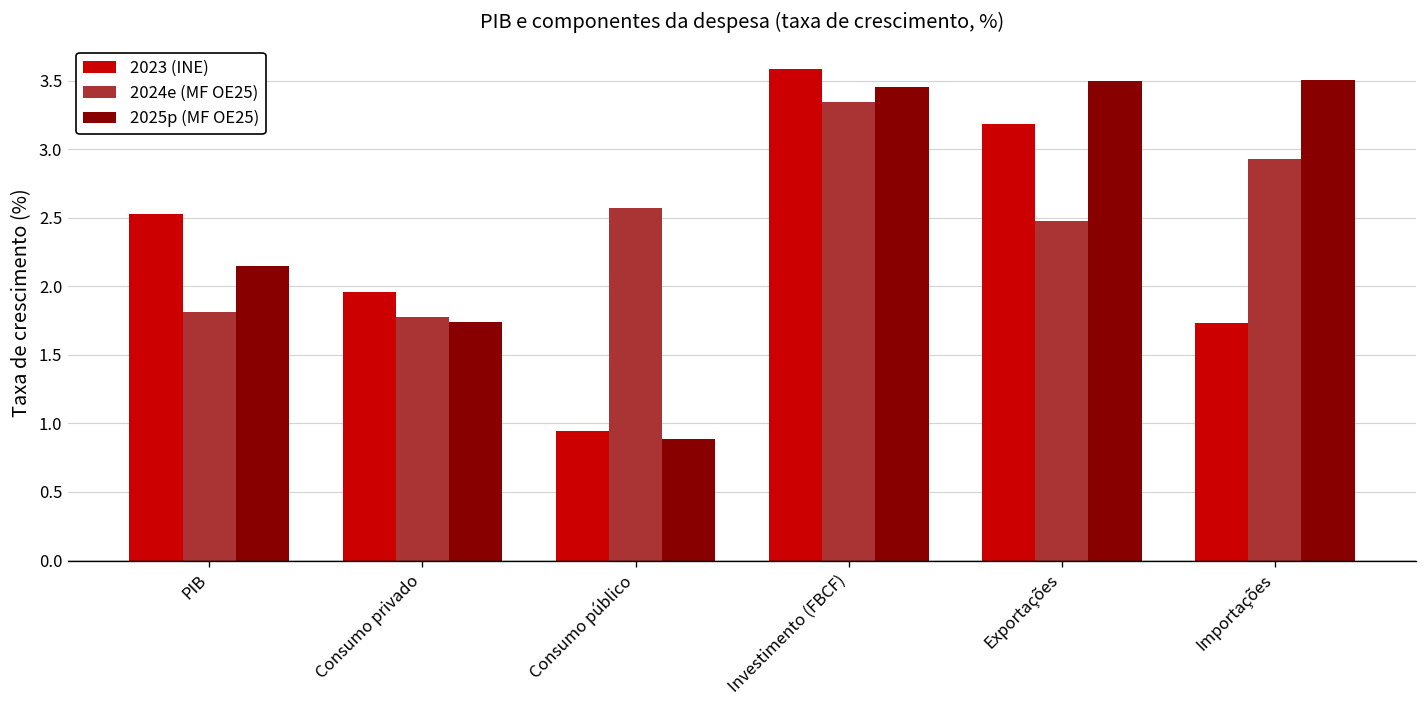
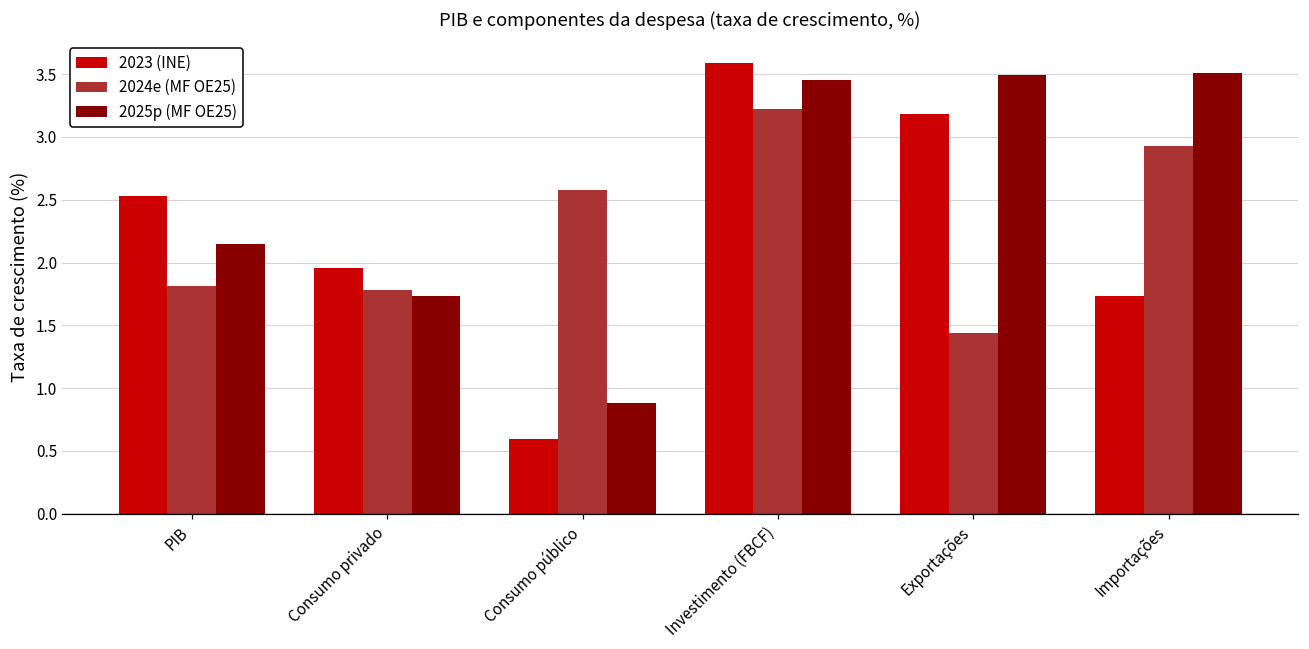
2023 (INE), Consumo público: 0.94 -> 0.59
2024e (MF OE25), Investimento (FBCF): 3.34 -> 3.22
2024e (MF OE25), Exportações: 2.48 -> 1.44
